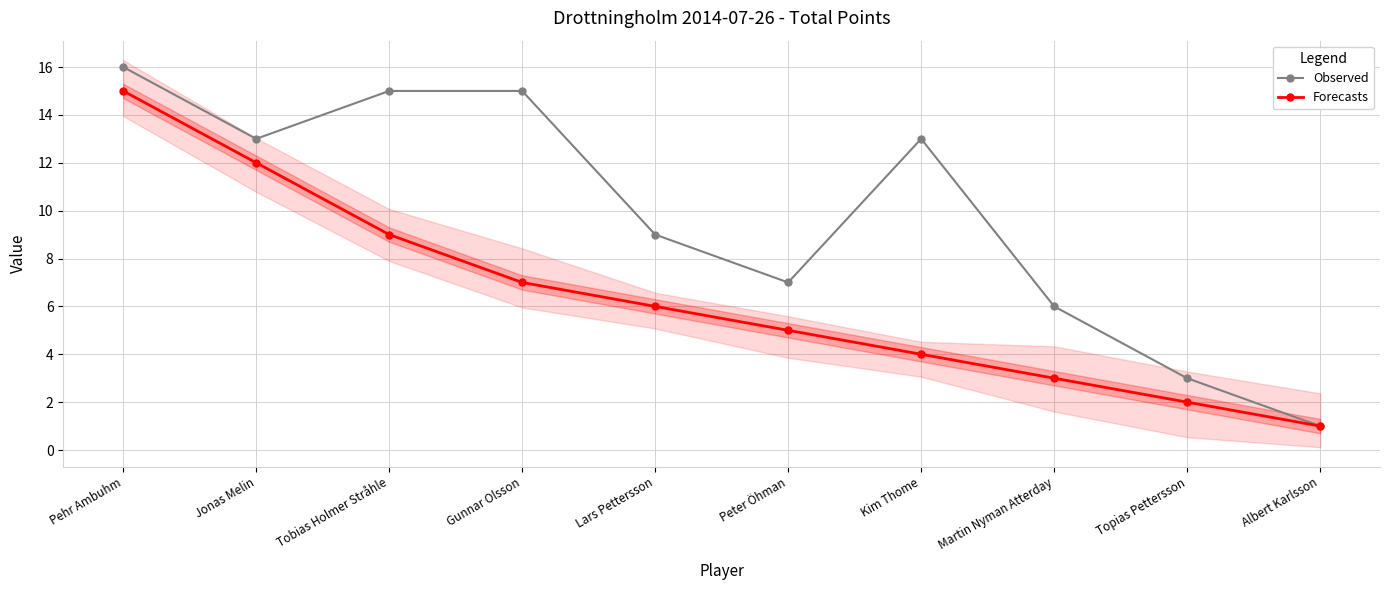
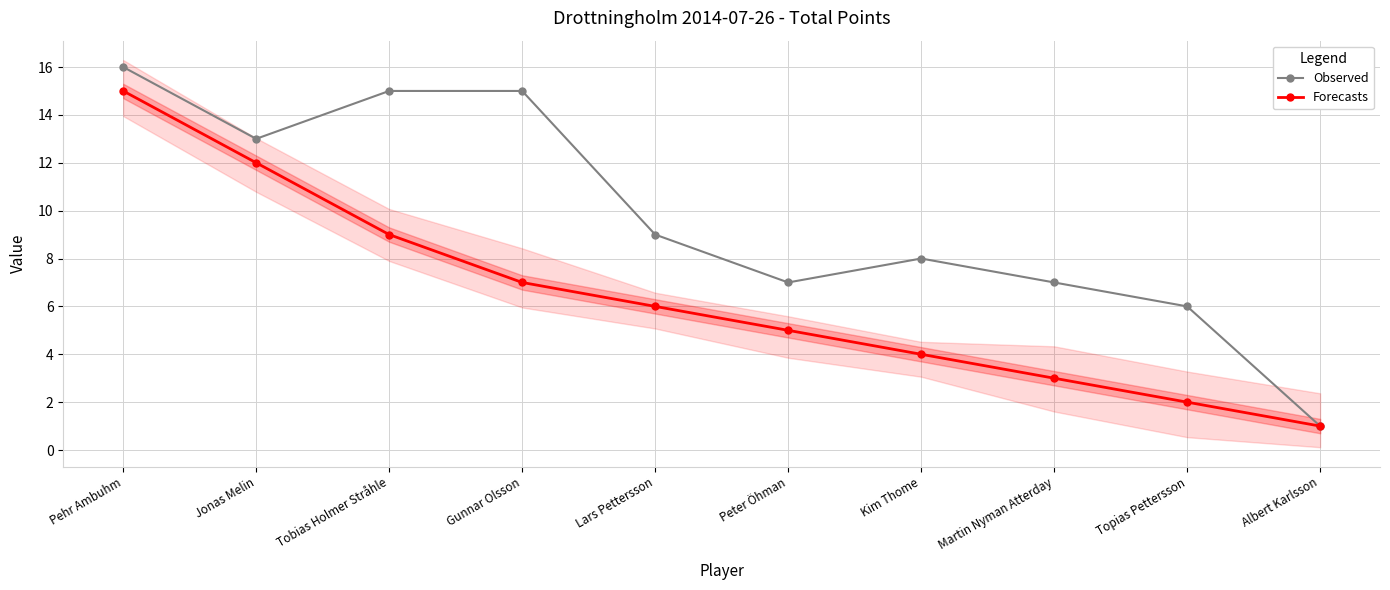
Observed, Kim Thome: 13.0 -> 8.0
Observed, Martin Nyman Atterday: 6.0 -> 7.0
Observed, Topias Pettersson: 3.0 -> 6.0
